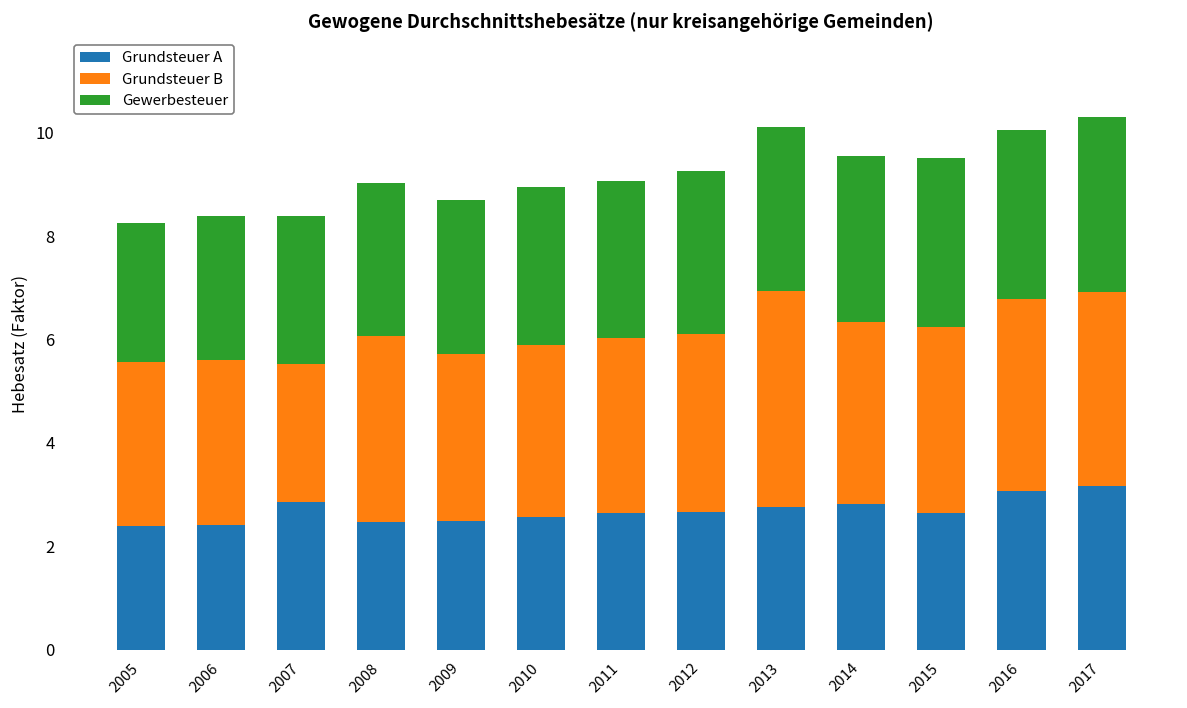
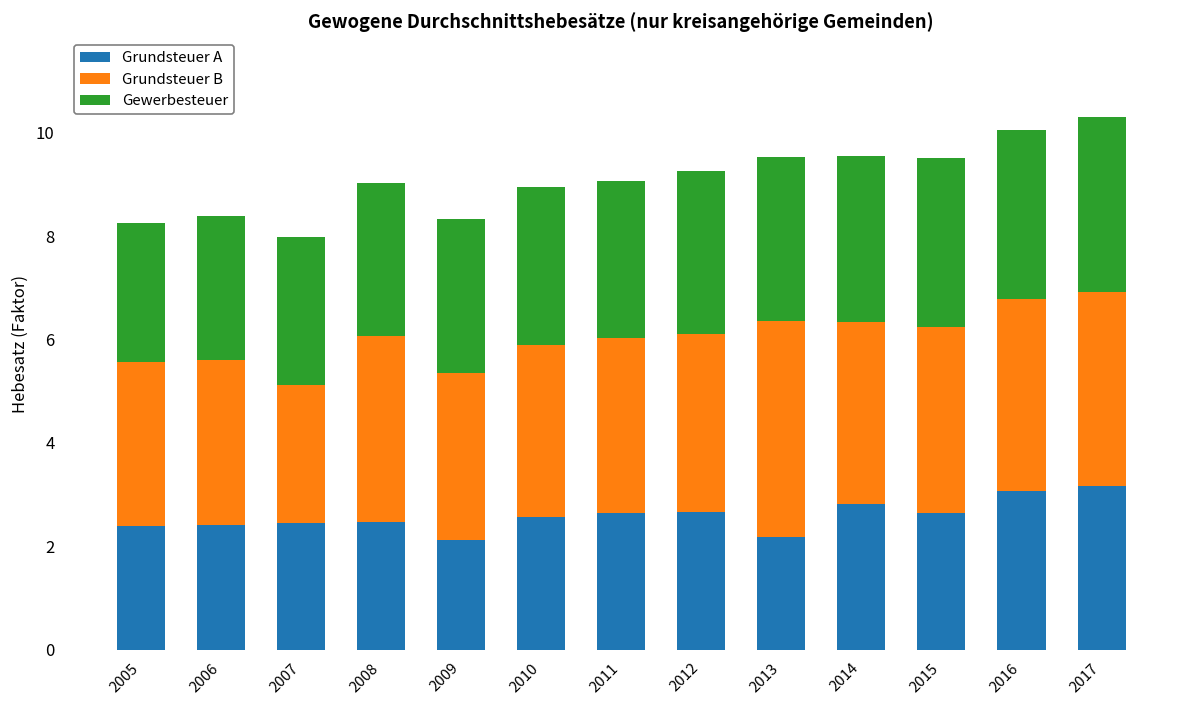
Grundsteuer A, 2007: 2.9 -> 2.5
Grundsteuer A, 2009: 2.5 -> 2.1
Grundsteuer A, 2013: 2.8 -> 2.2
